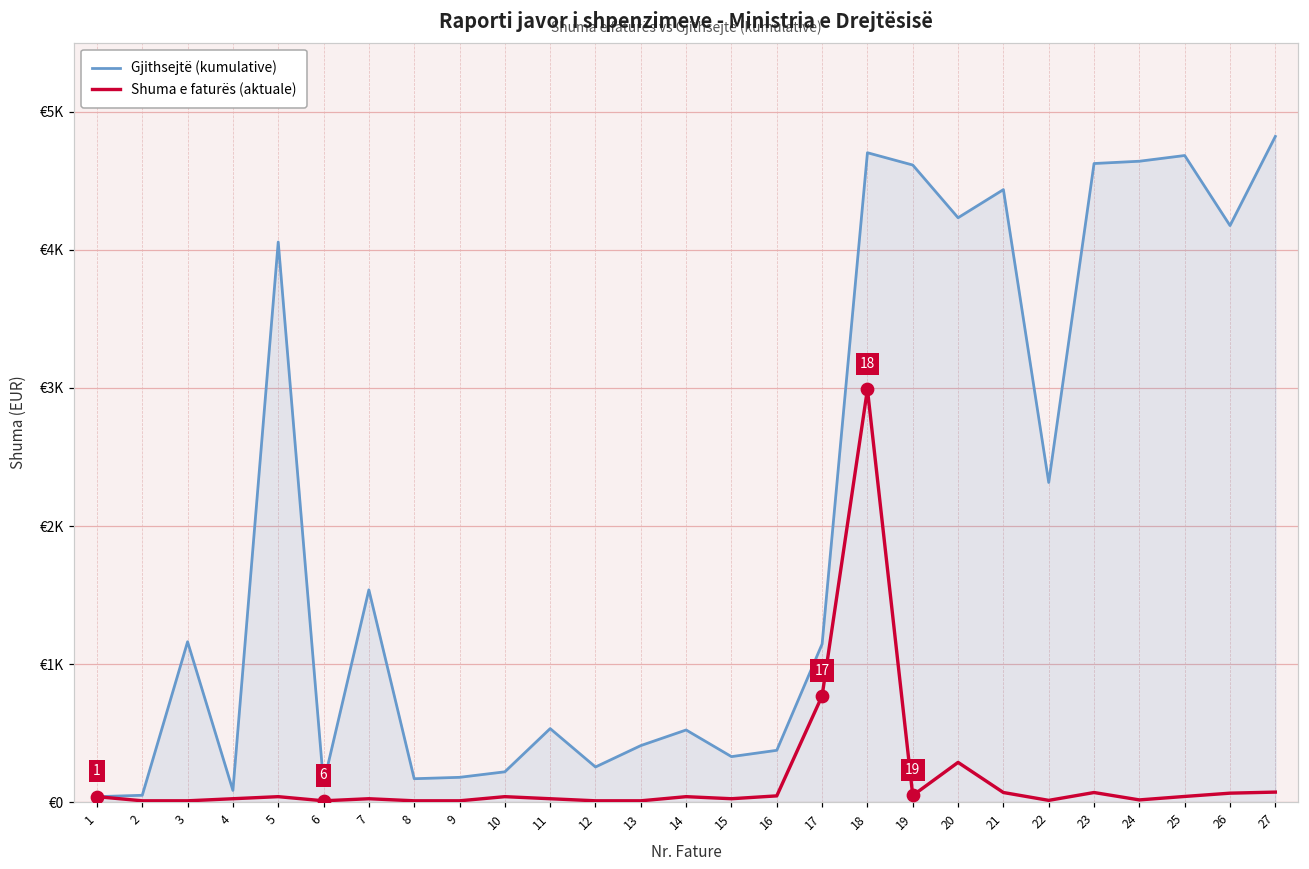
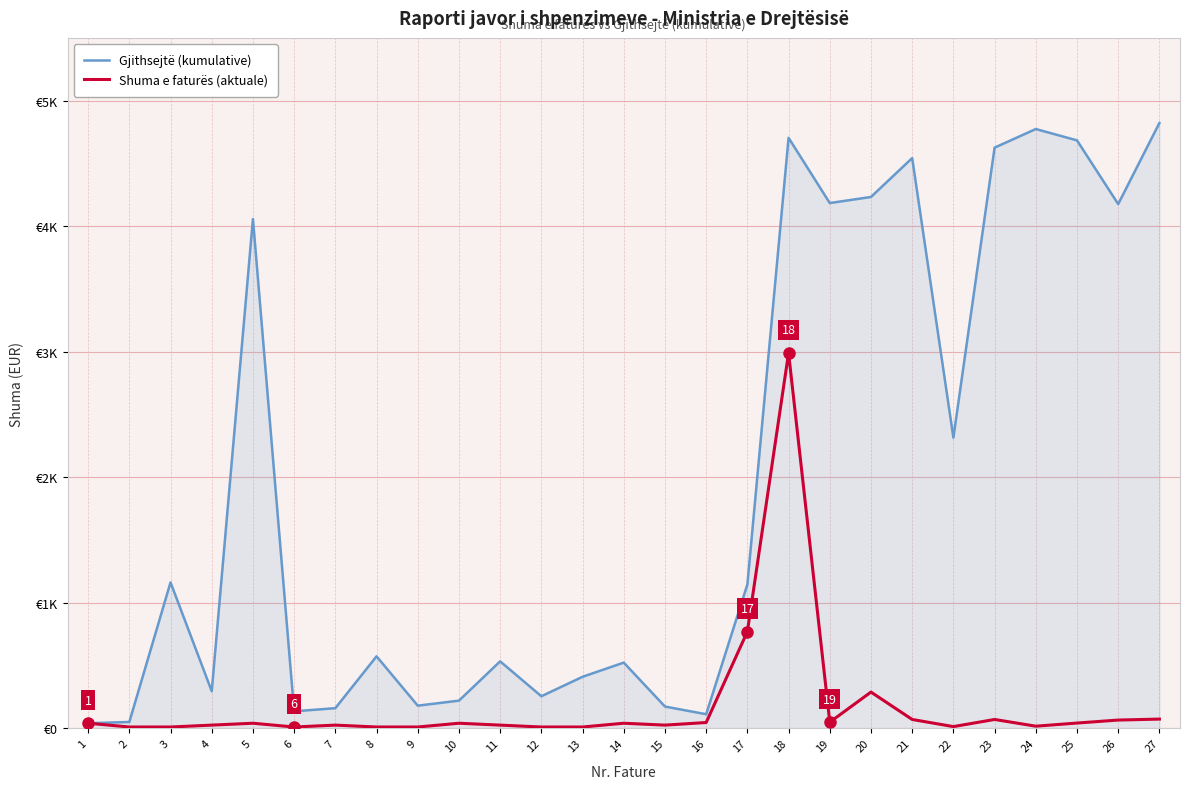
Gjithsejtë (kumulative), 4: €90 -> €300
Gjithsejtë (kumulative), 7: €1540 -> €160
Gjithsejtë (kumulative), 8: €170 -> €570
Gjithsejtë (kumulative), 15: €330 -> €170
Gjithsejtë (kumulative), 16: €380 -> €110
Gjithsejtë (kumulative), 19: €4610 -> €4180
Gjithsejtë (kumulative), 21: €4440 -> €4540
Gjithsejtë (kumulative), 24: €4640 -> €4770
